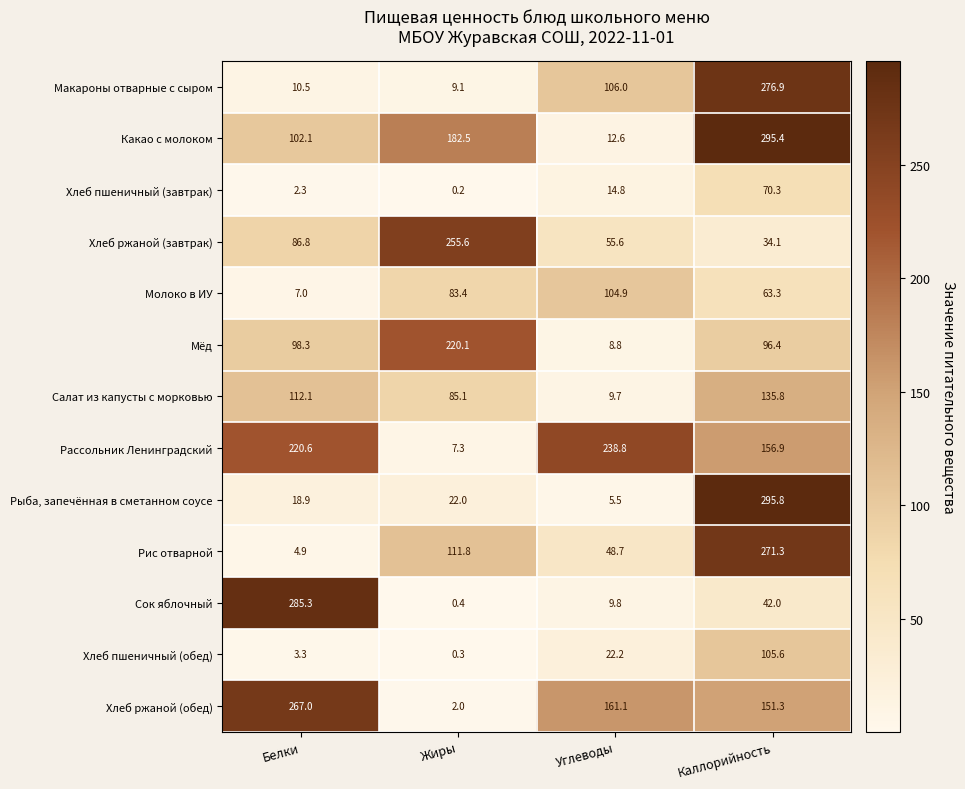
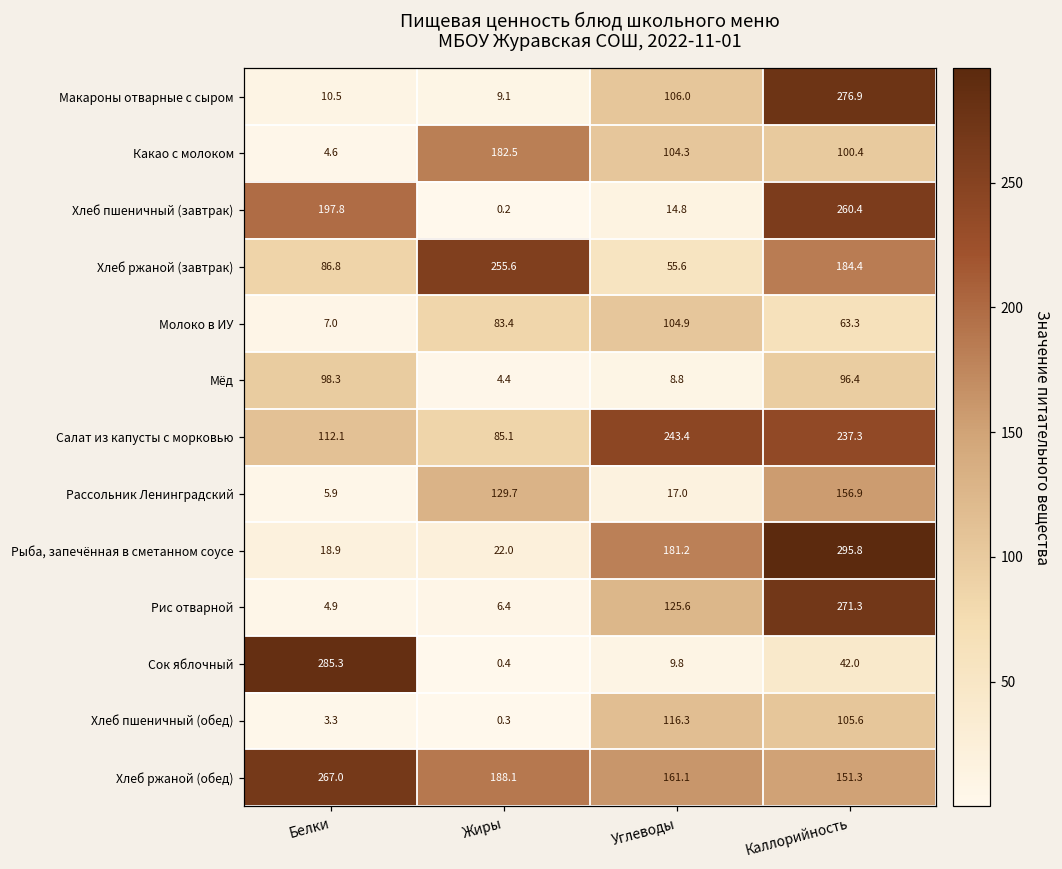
Какао с молоком, Белки: 102.1 -> 4.6
Какао с молоком, Углеводы: 12.6 -> 104.3
Какао с молоком, Каллорийность: 295.4 -> 100.4
Хлеб пшеничный (завтрак), Белки: 2.3 -> 197.8
Хлеб пшеничный (завтрак), Каллорийность: 70.3 -> 260.4
Хлеб ржаной (завтрак), Каллорийность: 34.1 -> 184.4
Мёд, Жиры: 220.1 -> 4.4
Салат из капусты с морковью, Углеводы: 9.7 -> 243.4
Салат из капусты с морковью, Каллорийность: 135.8 -> 237.3
Рассольник Ленинградский, Белки: 220.6 -> 5.9
Рассольник Ленинградский, Жиры: 7.3 -> 129.7
Рассольник Ленинградский, Углеводы: 238.8 -> 17.0
Рыба, запечённая в сметанном соусе, Углеводы: 5.5 -> 181.2
Рис отварной, Жиры: 111.8 -> 6.4
Рис отварной, Углеводы: 48.7 -> 125.6
Хлеб пшеничный (обед), Углеводы: 22.2 -> 116.3
Хлеб ржаной (обед), Жиры: 2.0 -> 188.1
